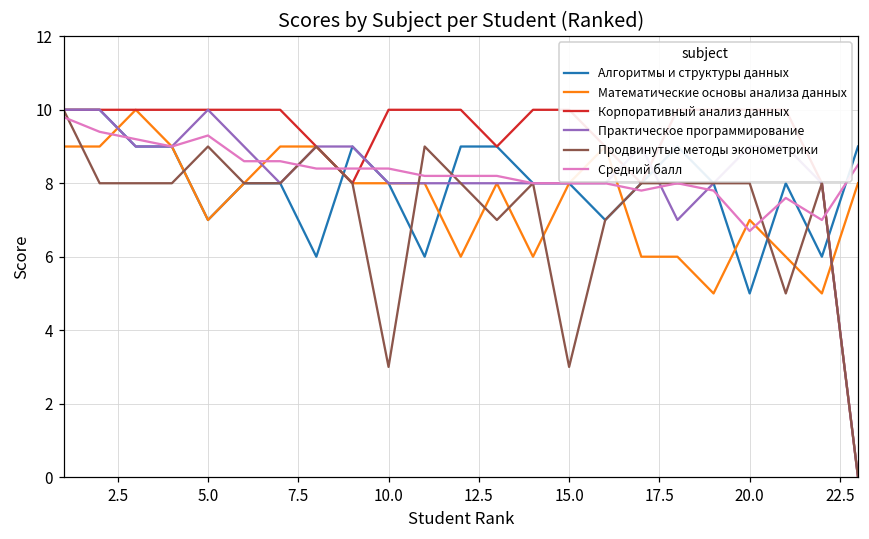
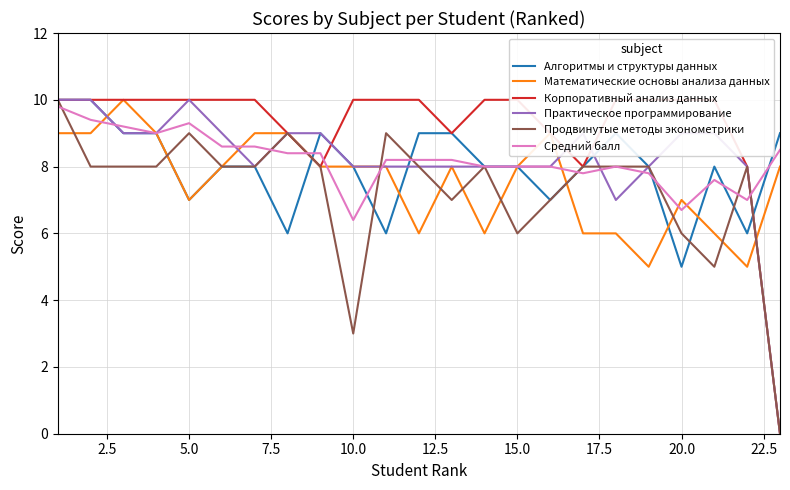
Средний балл, 10.0: 8.4 -> 6.4
Продвинутые методы эконометрики, 15.0: 3 -> 6
Продвинутые методы эконометрики, 20.0: 8 -> 6
